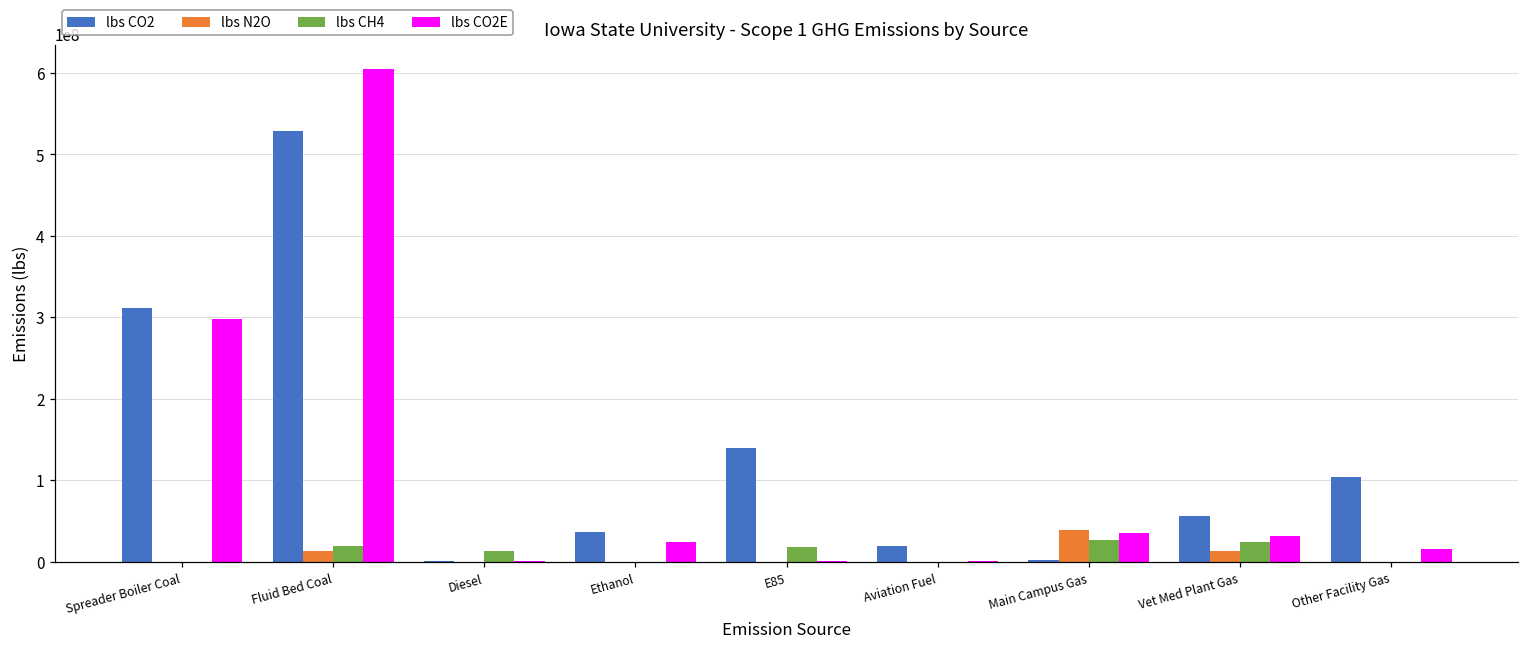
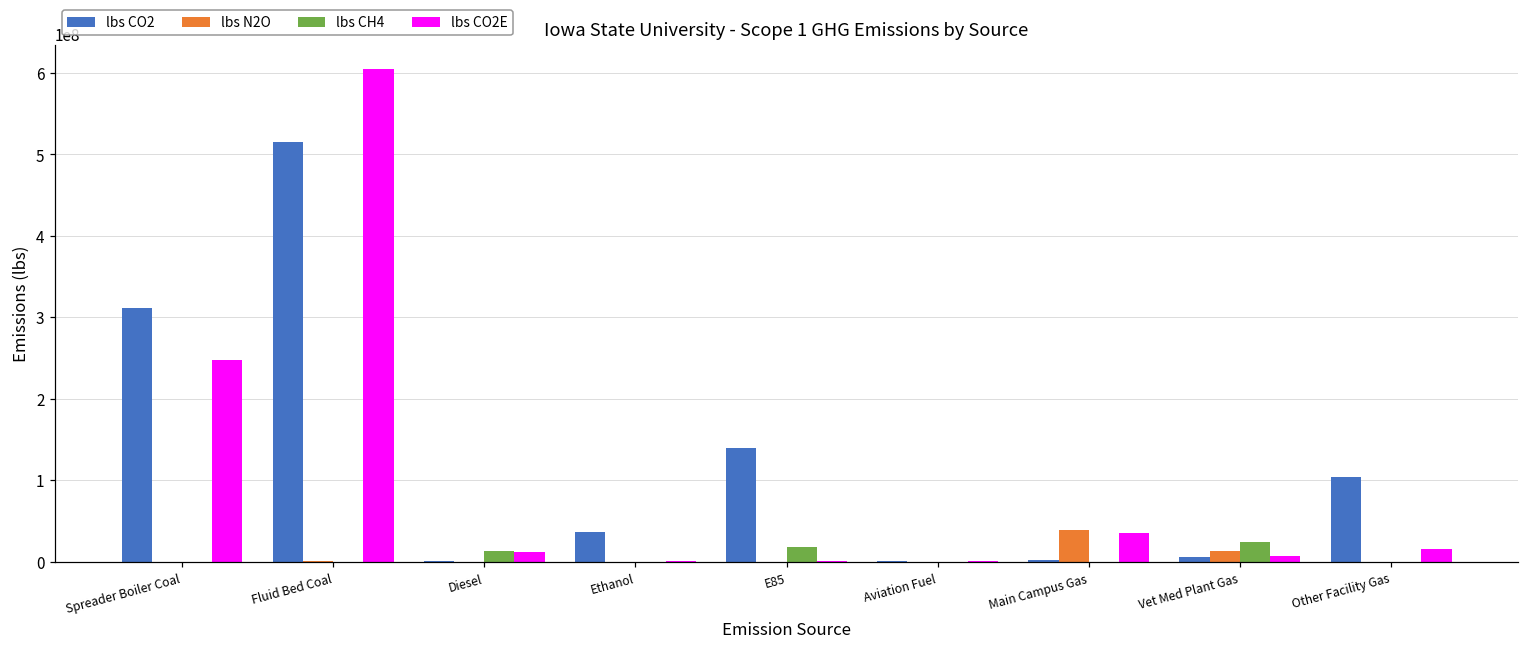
lbs CO2E, Spreader Boiler Coal: 300000000 -> 250000000
lbs CO2, Fluid Bed Coal: 530000000 -> 520000000
lbs N2O, Fluid Bed Coal: 10000000 -> 0
lbs CH4, Fluid Bed Coal: 20000000 -> 0
lbs CO2E, Diesel: 0 -> 10000000
lbs CO2E, Ethanol: 20000000 -> 0
lbs CO2, Aviation Fuel: 20000000 -> 0
lbs CH4, Main Campus Gas: 30000000 -> 0
lbs CO2, Vet Med Plant Gas: 60000000 -> 10000000
lbs CO2E, Vet Med Plant Gas: 30000000 -> 10000000
